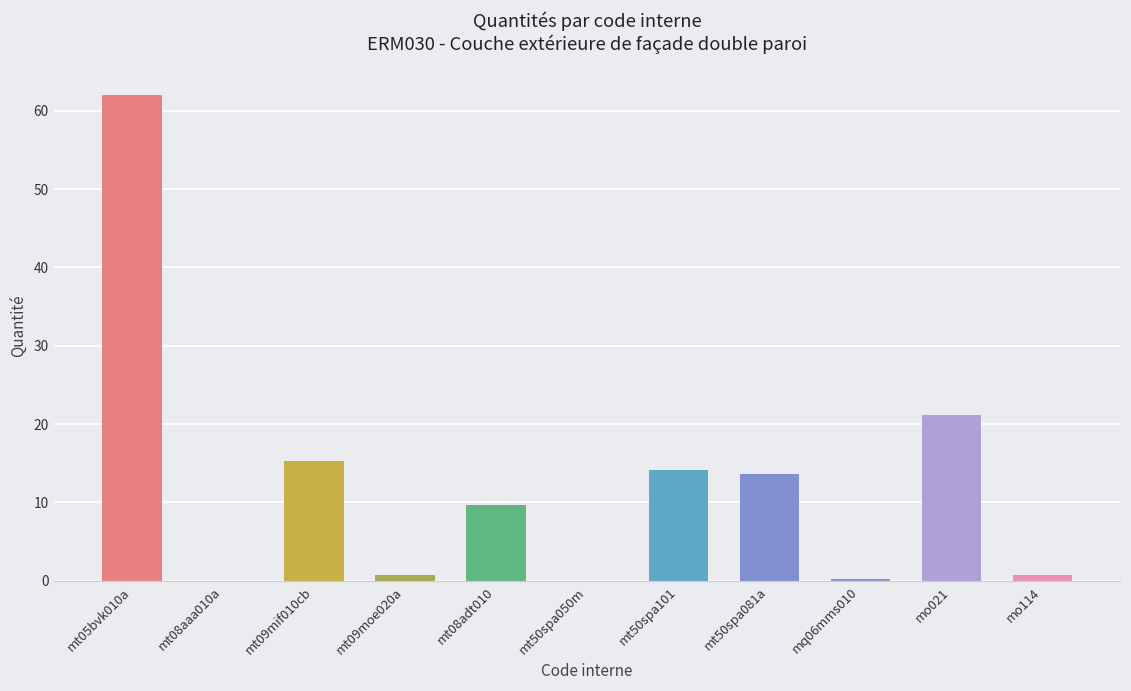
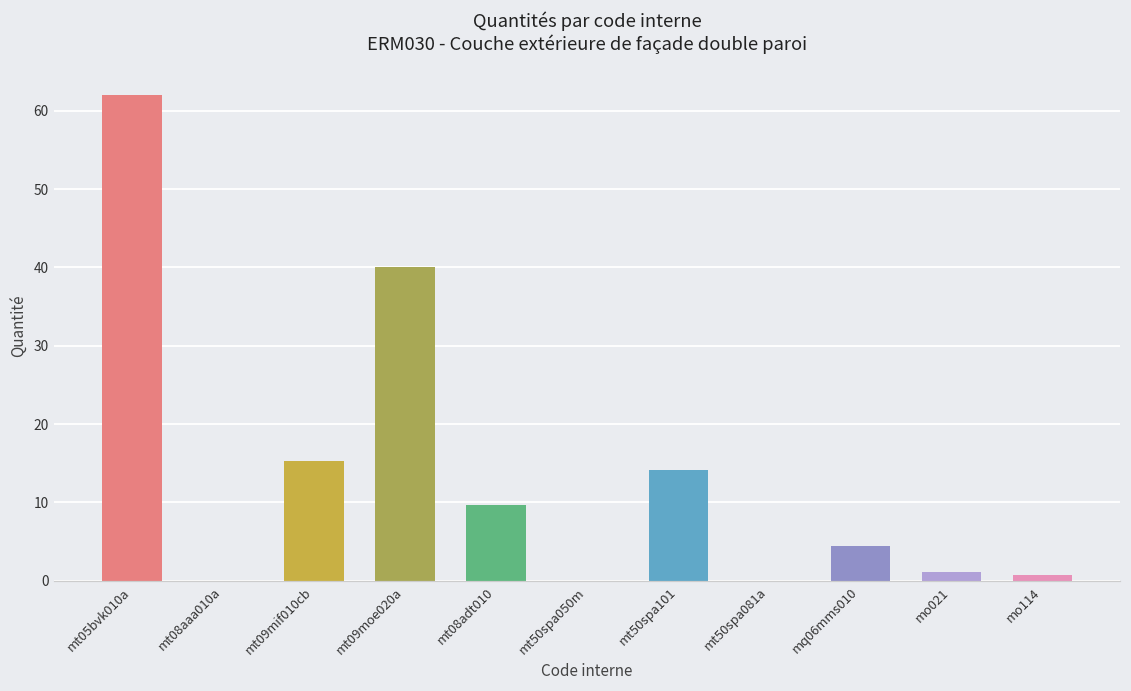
mt09moe020a: 1 -> 40
mt50spa081a: 14 -> 0
mq06mms010: 0 -> 4
mo021: 21 -> 1
